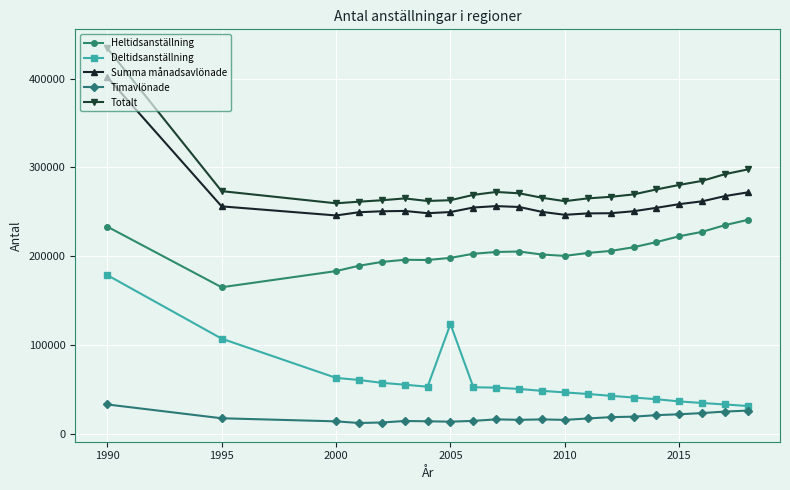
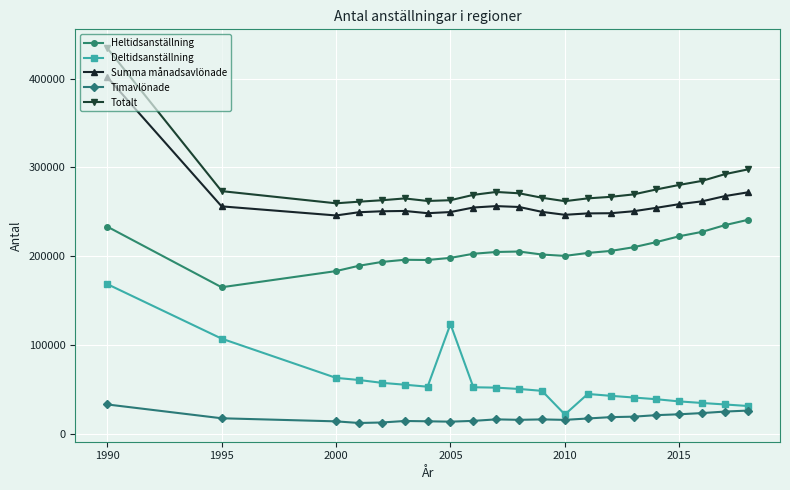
Deltidsanställning, 1990: 180000 -> 170000
Deltidsanställning, 2010: 50000 -> 20000
